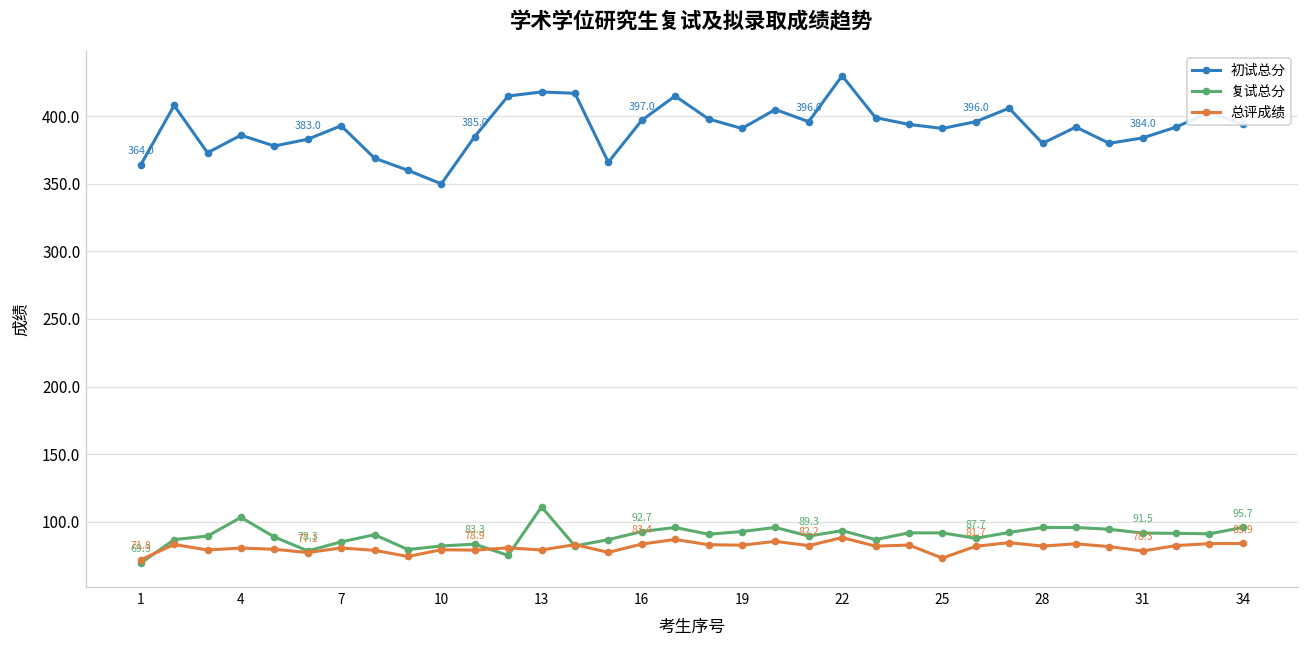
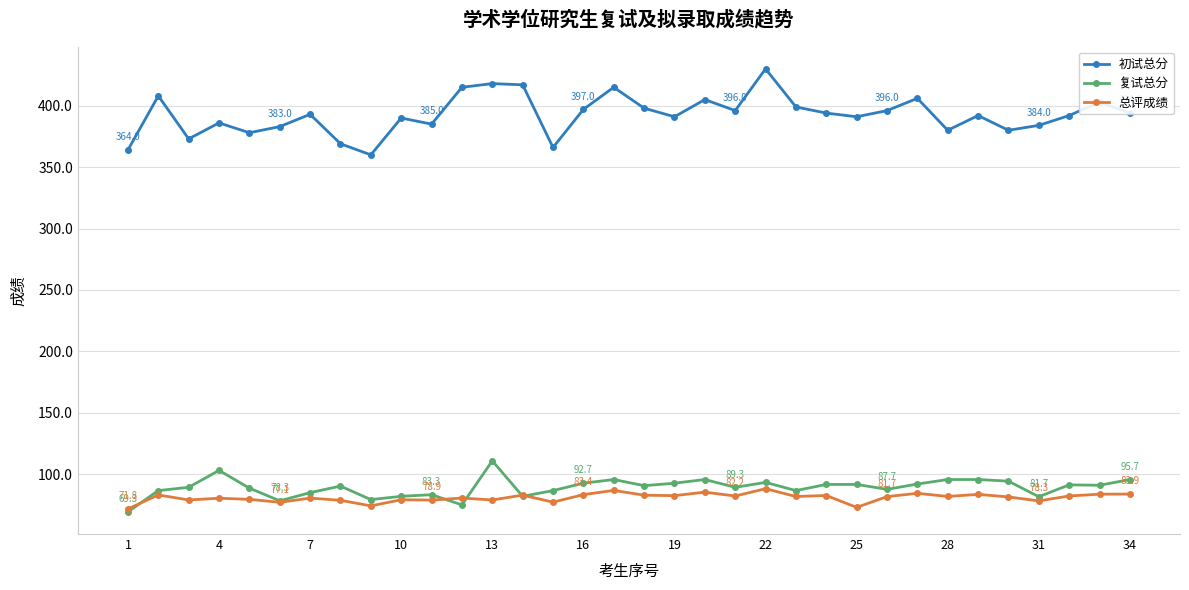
初试总分, 10: 350 -> 390
复试总分, 31: 91.5 -> 81.7
